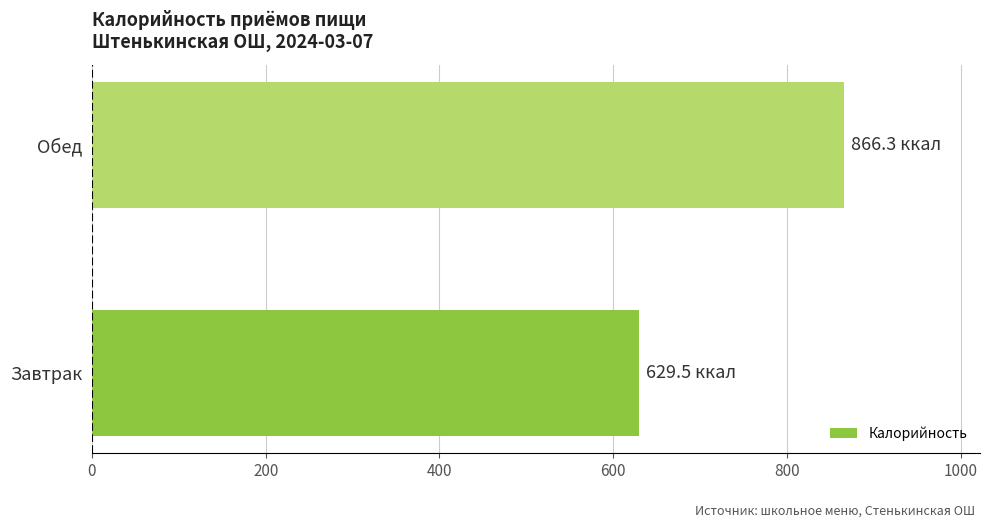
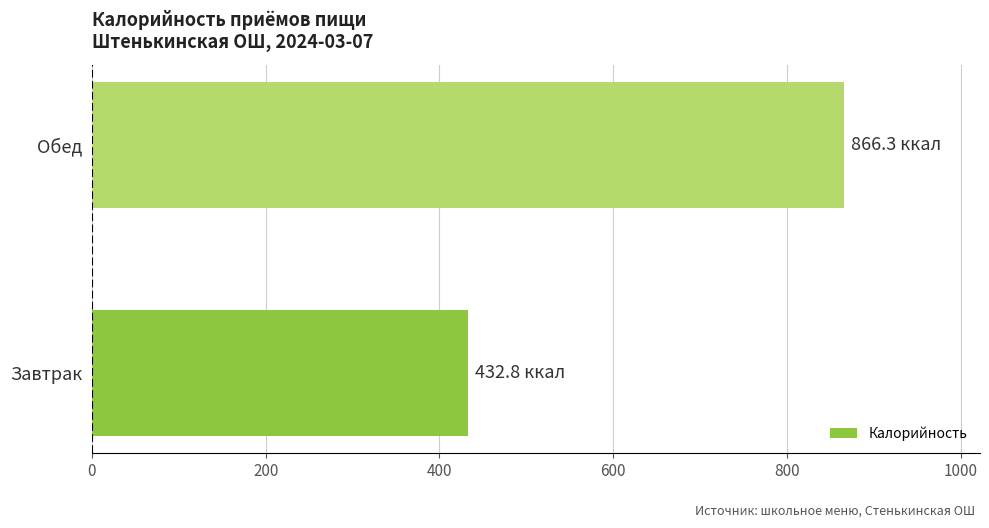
Завтрак: 629.5 -> 432.8
